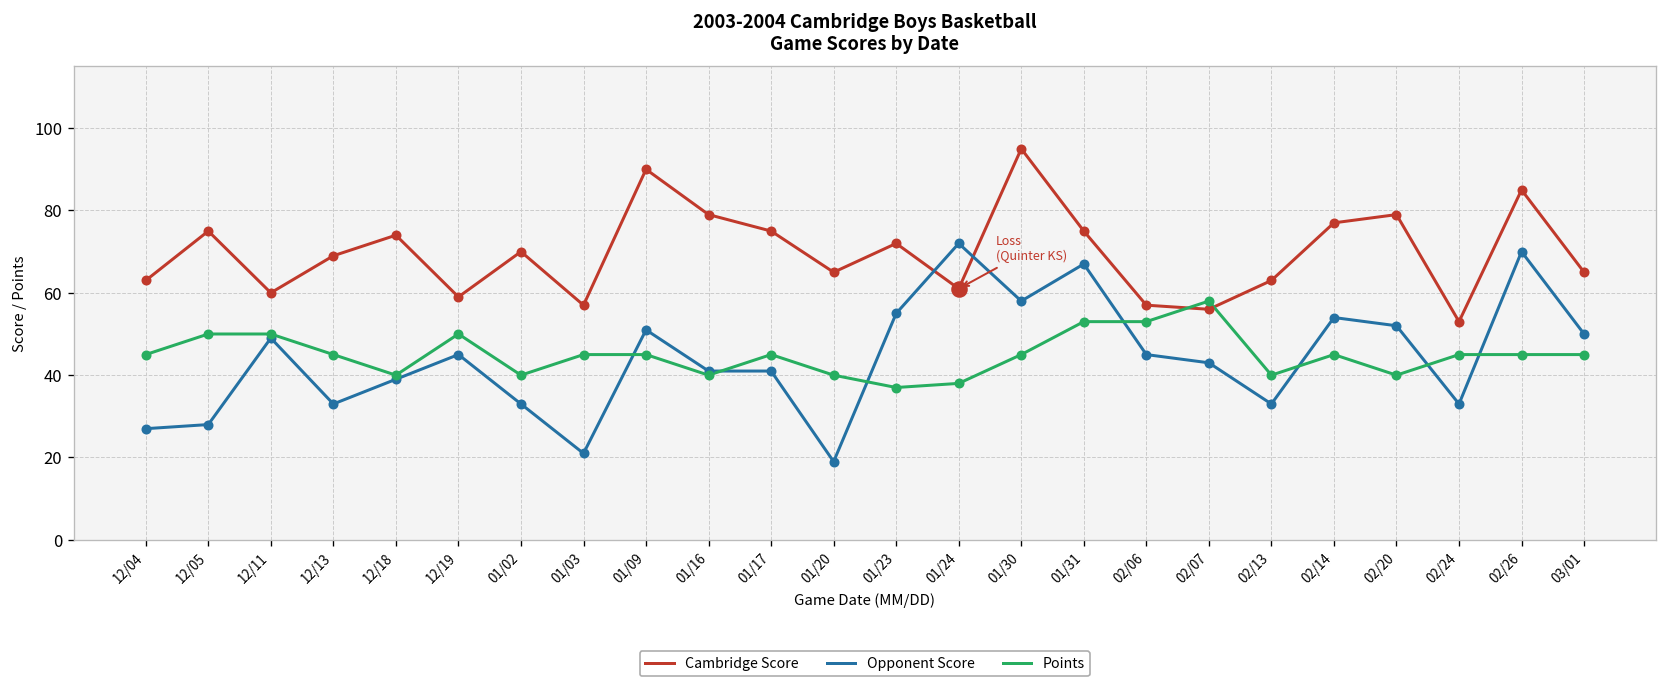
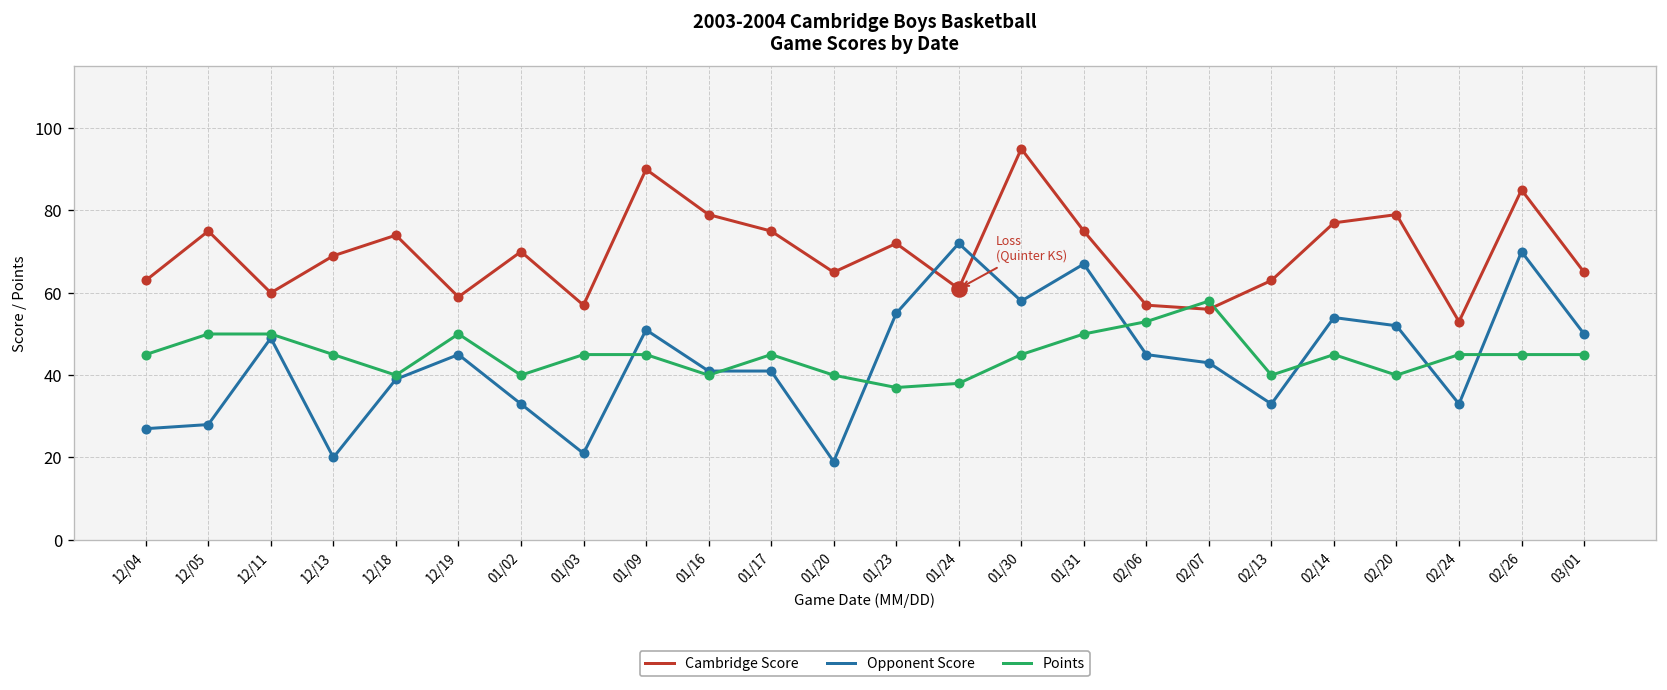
Opponent Score, 12/13: 33 -> 20
Points, 01/31: 53 -> 50
